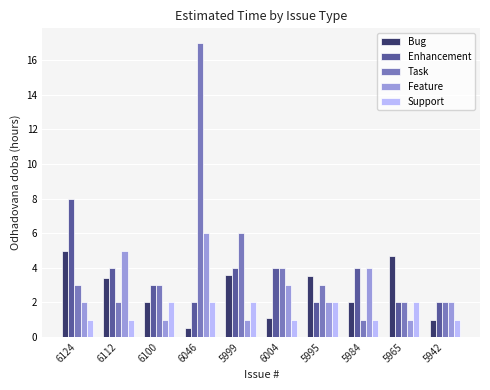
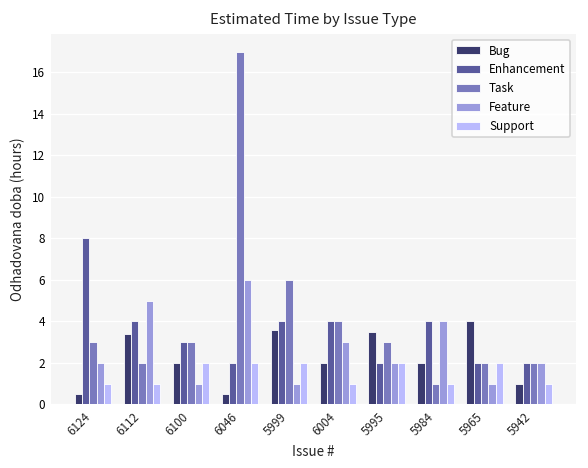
Bug, 6124: 5.0 -> 0.5
Bug, 6004: 1.1 -> 2.0
Bug, 5965: 4.7 -> 4.0
